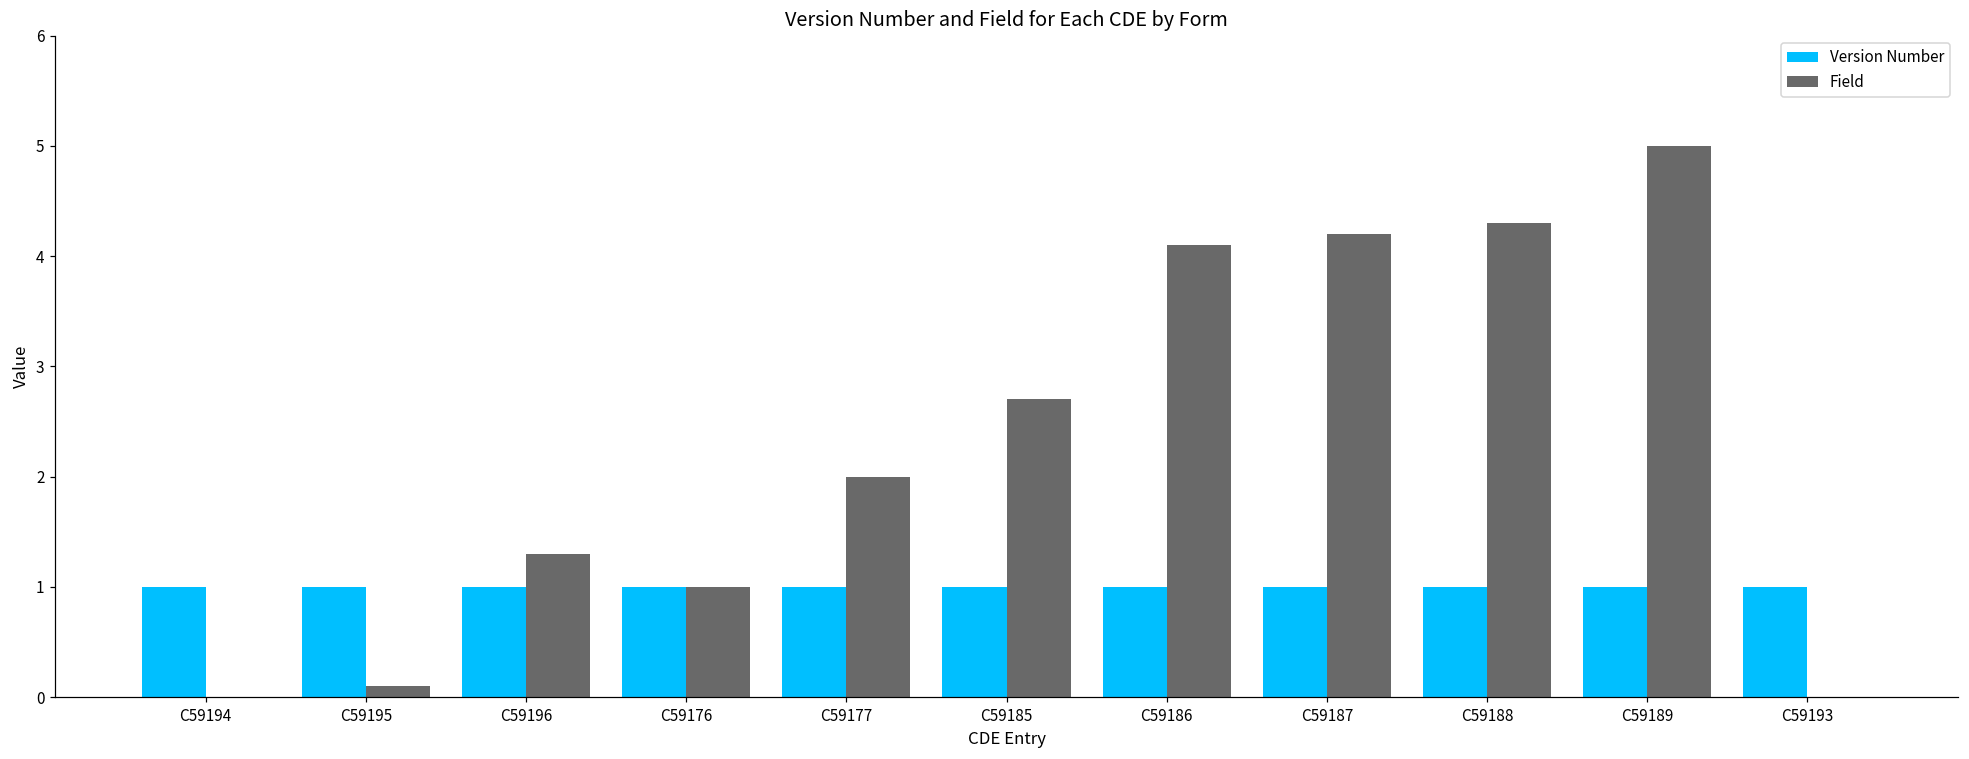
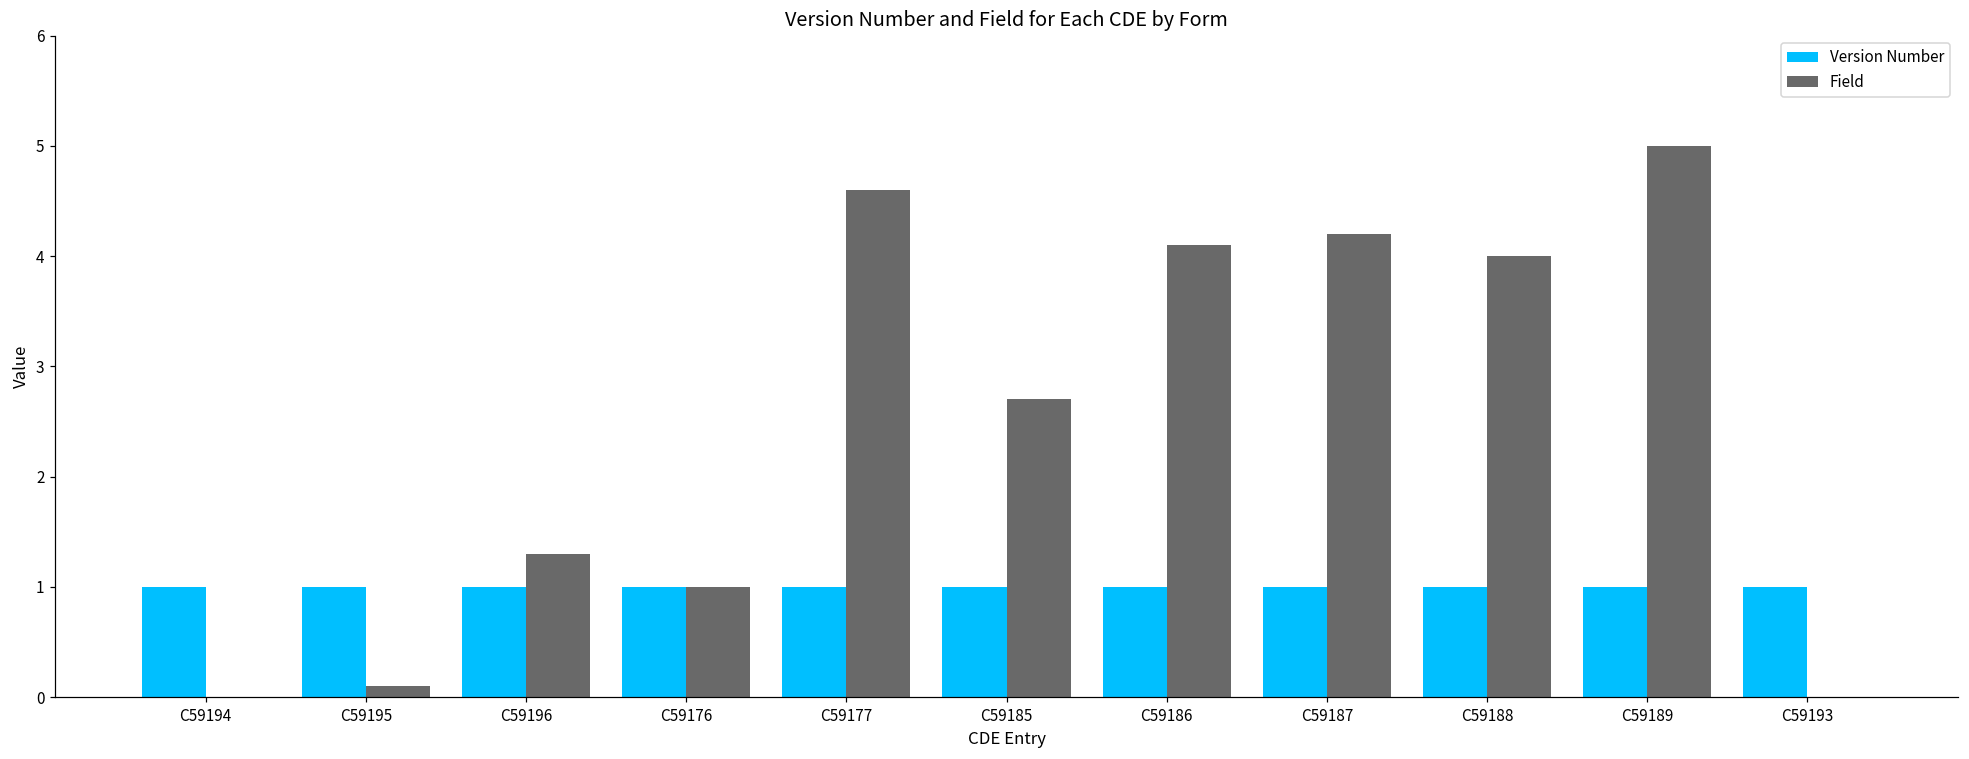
Field, C59177: 2.0 -> 4.6
Field, C59188: 4.3 -> 4.0
